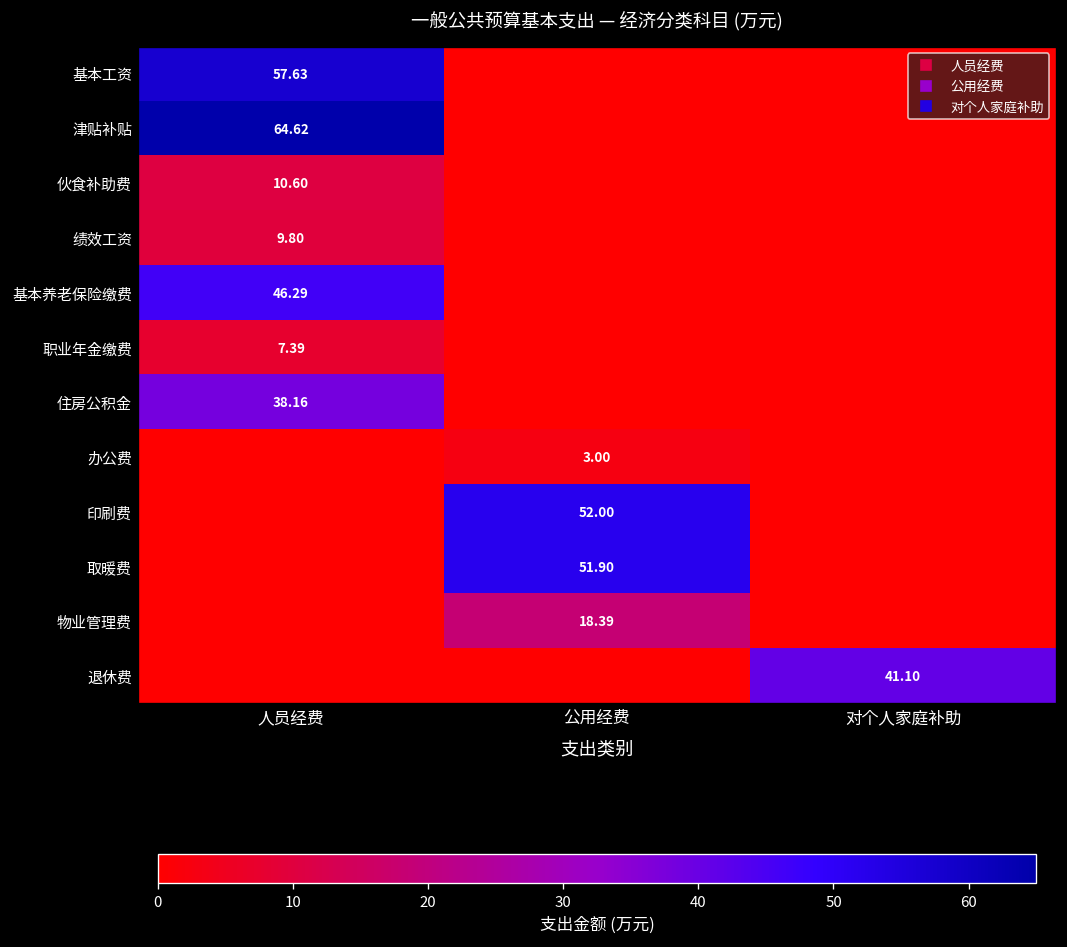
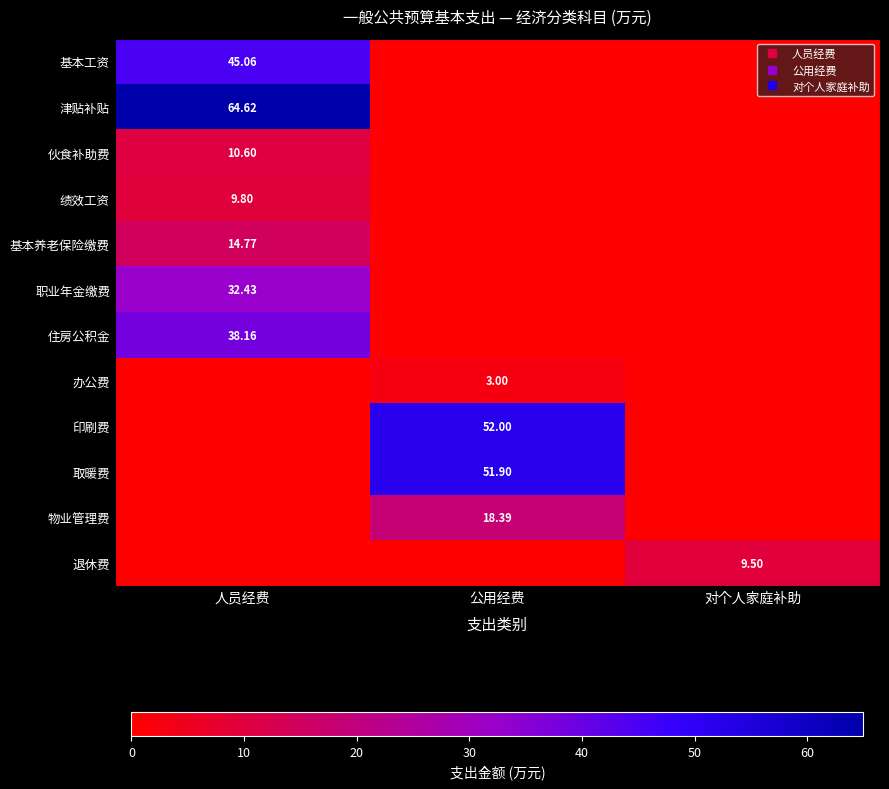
基本工资, 人员经费: 57.63 -> 45.06
基本养老保险缴费, 人员经费: 46.29 -> 14.77
职业年金缴费, 人员经费: 7.39 -> 32.43
退休费, 对个人家庭补助: 41.10 -> 9.50
